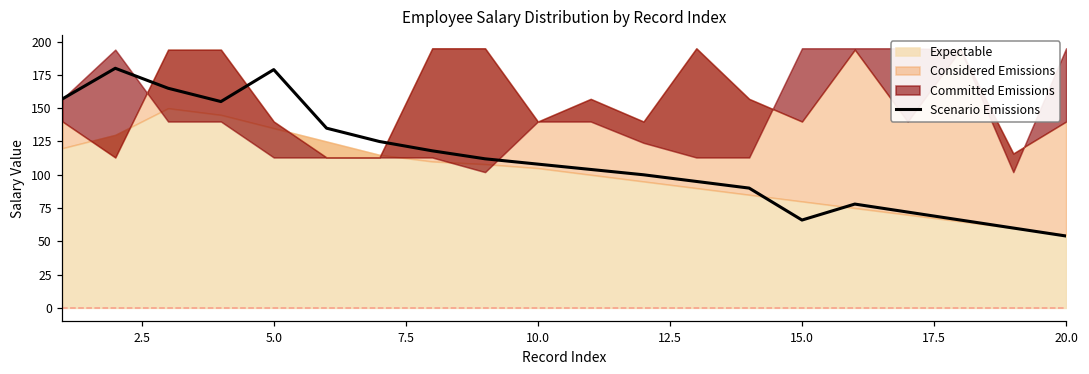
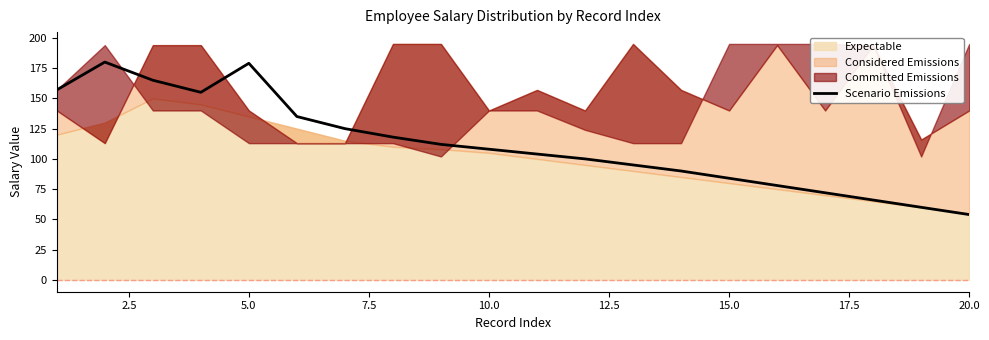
Scenario Emissions, 15.0: 66 -> 84
